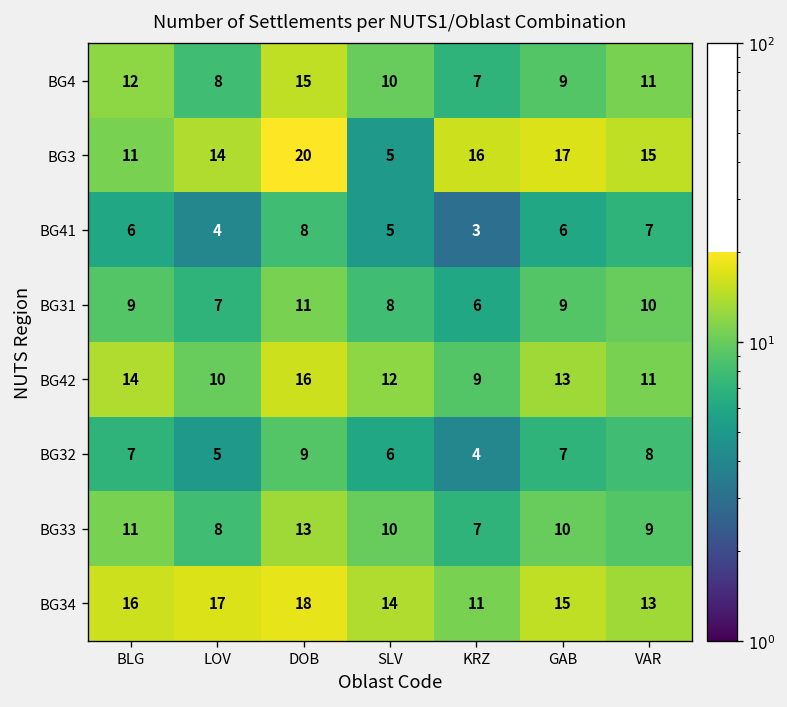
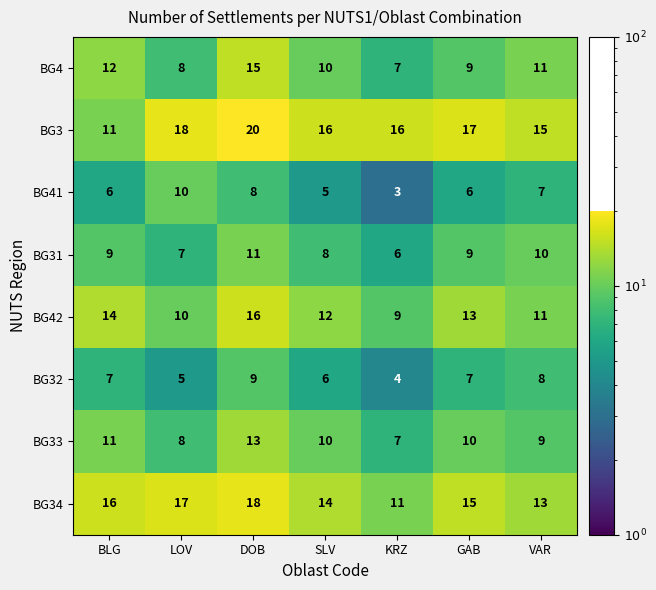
BG3, LOV: 14 -> 18
BG3, SLV: 5 -> 16
BG41, LOV: 4 -> 10
